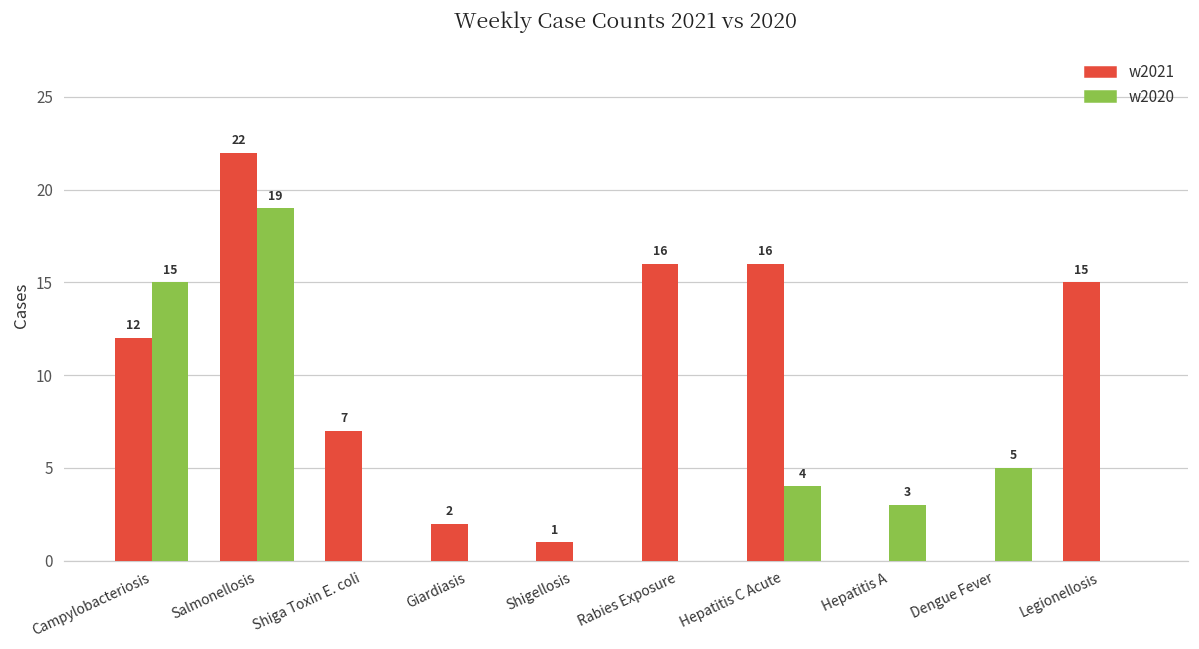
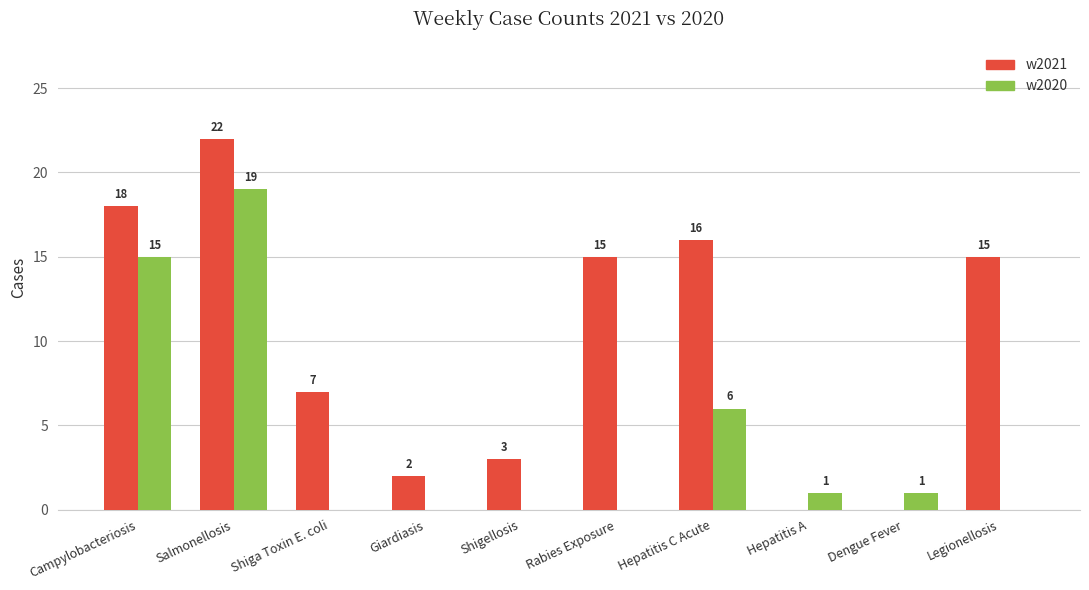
w2021, Campylobacteriosis: 12 -> 18
w2021, Shigellosis: 1 -> 3
w2021, Rabies Exposure: 16 -> 15
w2020, Hepatitis C Acute: 4 -> 6
w2020, Hepatitis A: 3 -> 1
w2020, Dengue Fever: 5 -> 1
